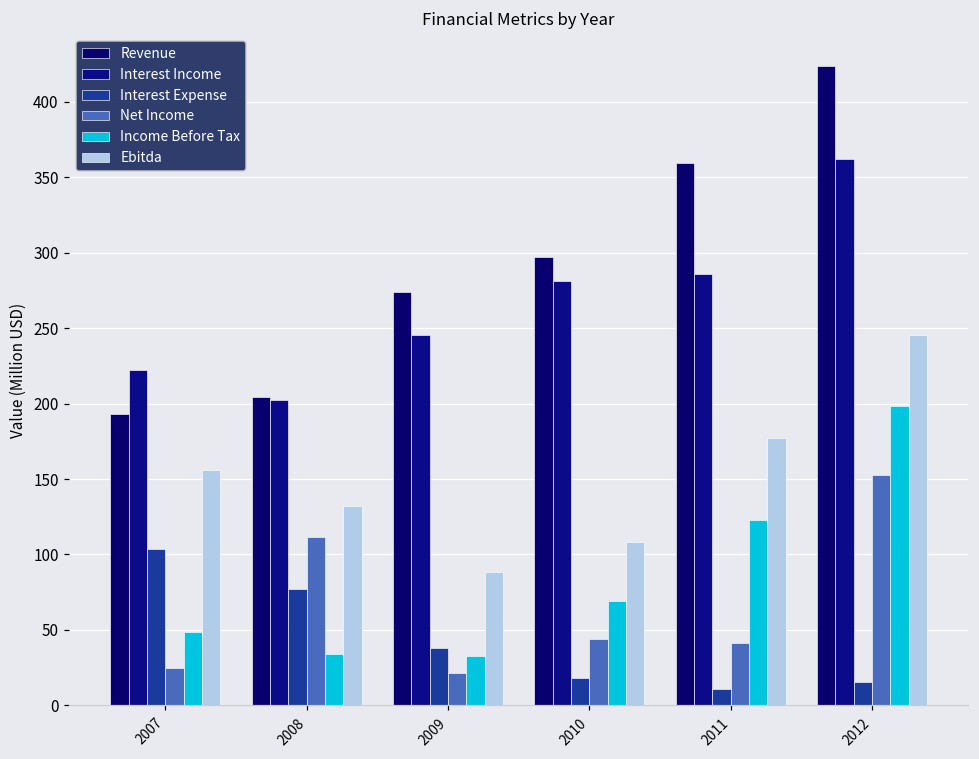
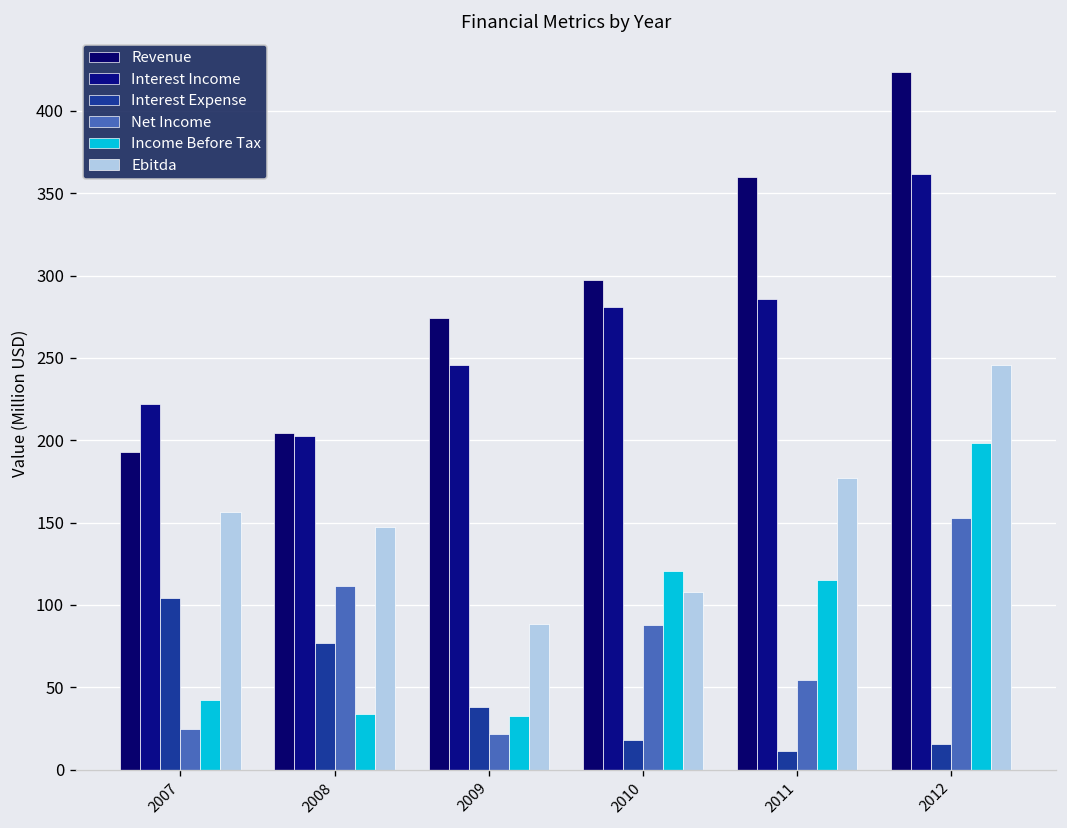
Income Before Tax, 2007: 48 -> 42
Ebitda, 2008: 132 -> 147
Net Income, 2010: 44 -> 88
Income Before Tax, 2010: 69 -> 121
Net Income, 2011: 41 -> 54
Income Before Tax, 2011: 123 -> 115
